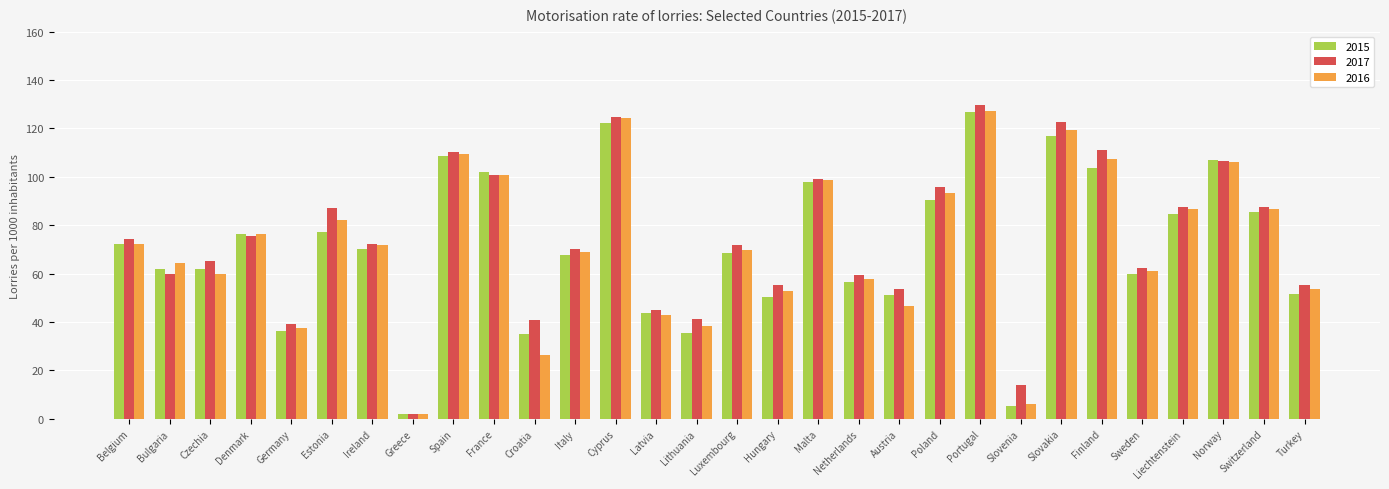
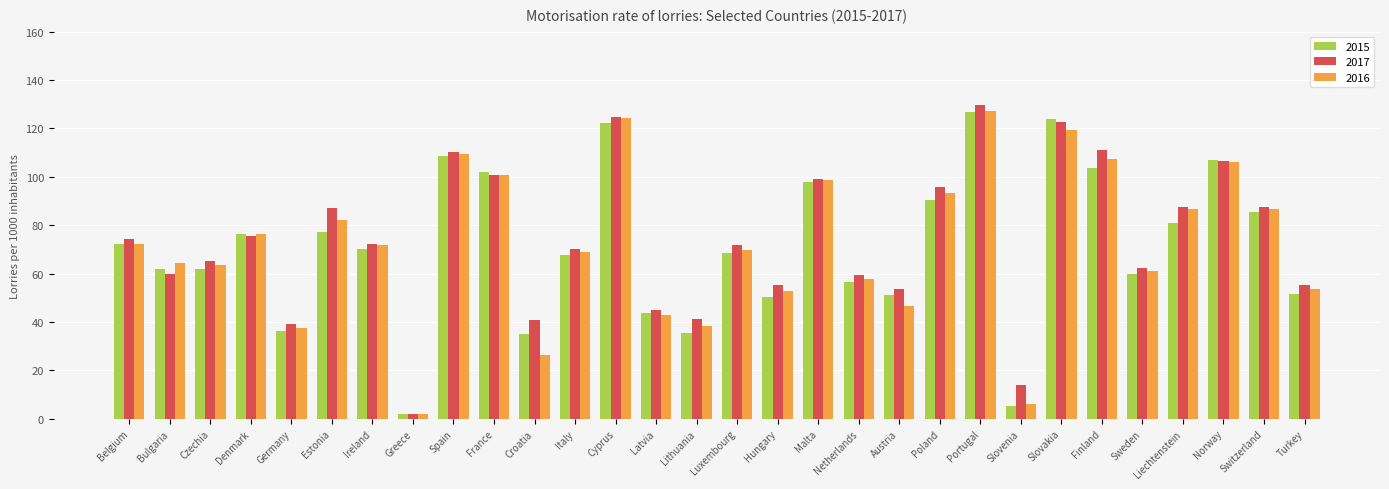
2016, Czechia: 60 -> 64
2015, Slovakia: 117 -> 124
2015, Liechtenstein: 84 -> 81
